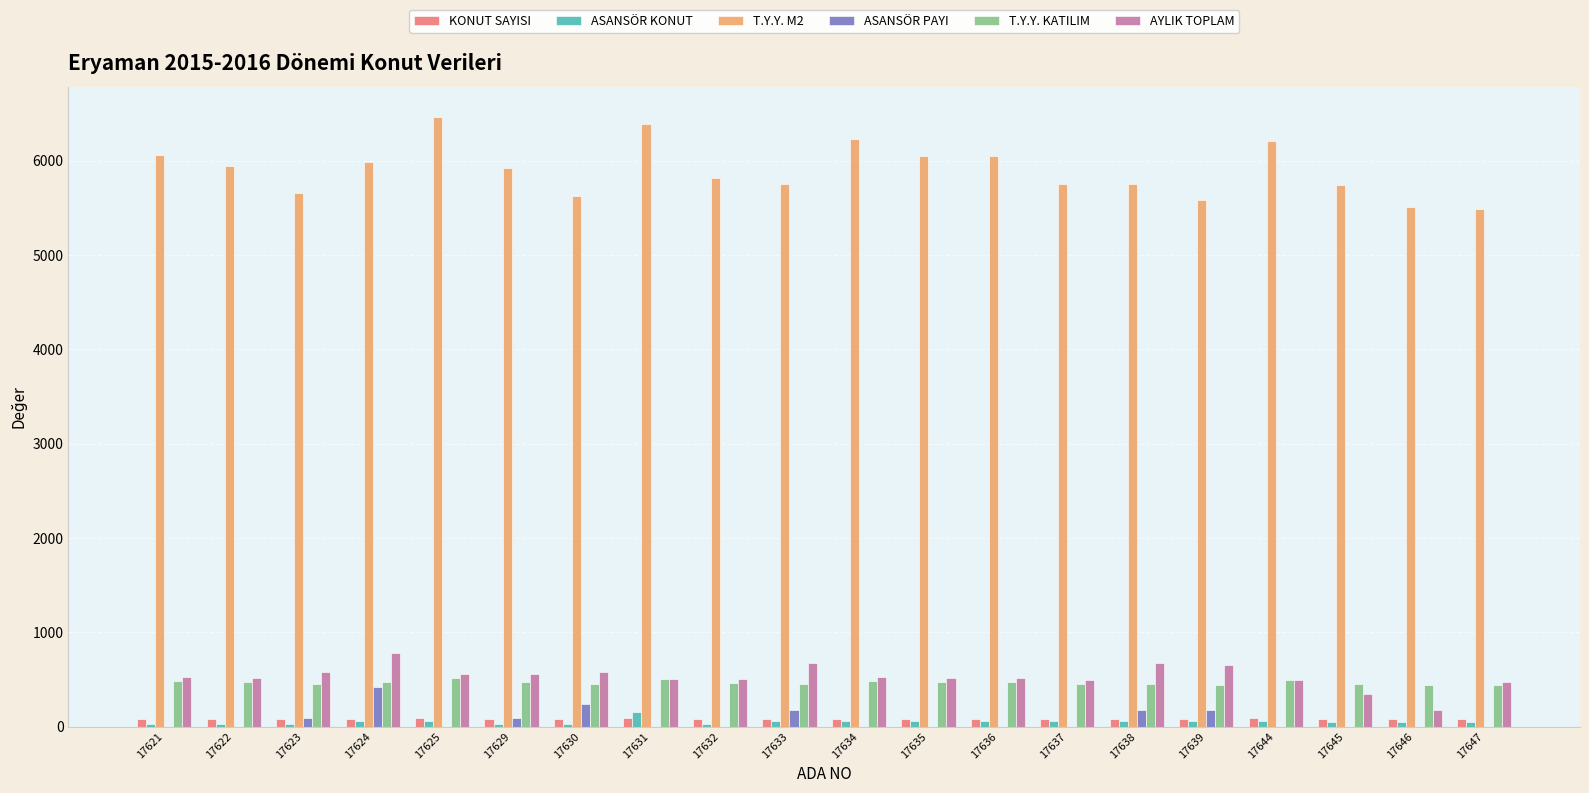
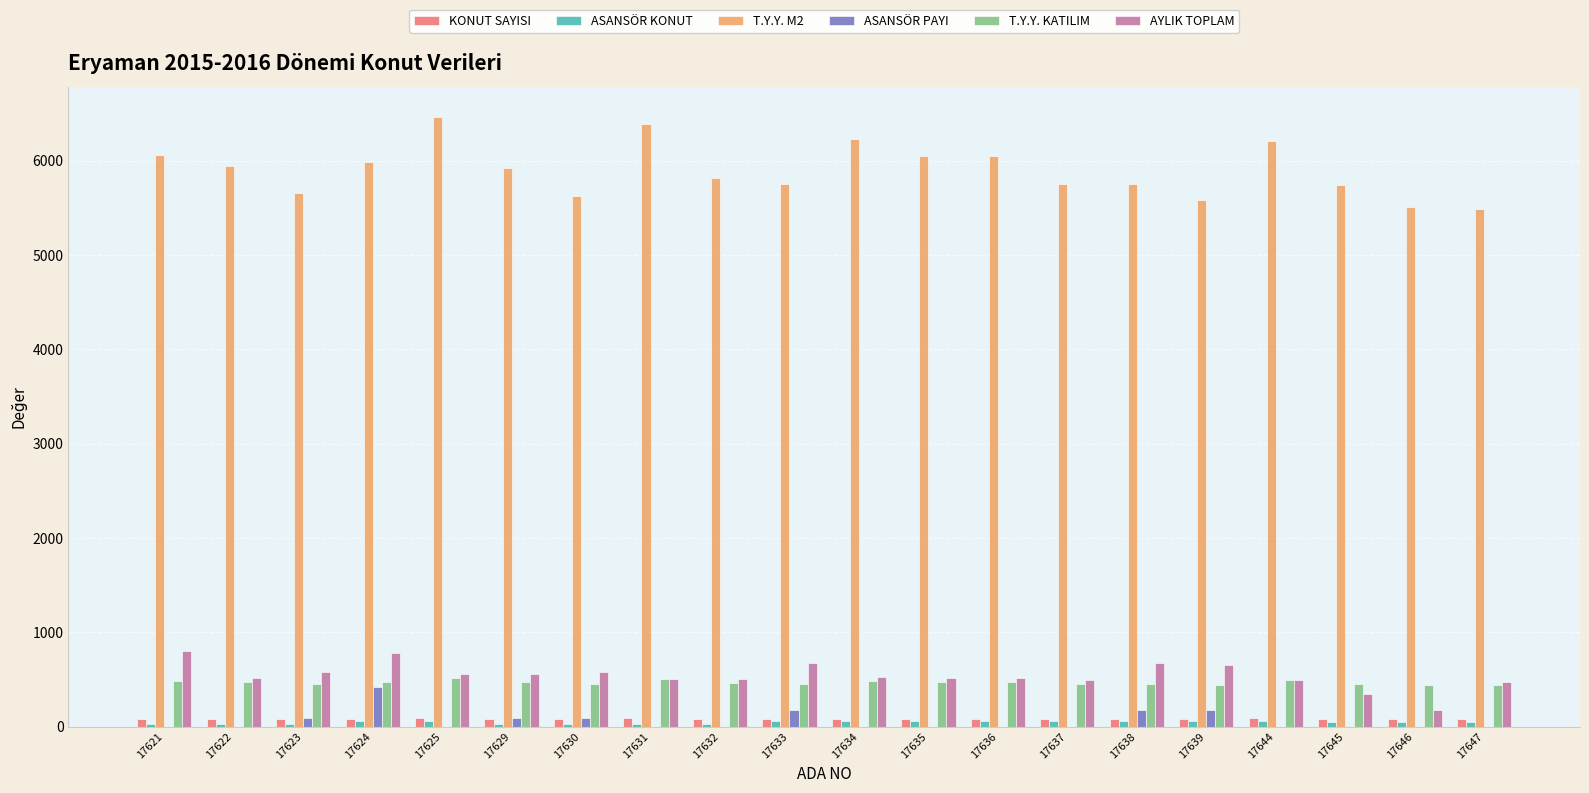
AYLIK TOPLAM, 17621: 500 -> 800
ASANSÖR PAYI, 17630: 200 -> 100
ASANSÖR KONUT, 17631: 200 -> 0
